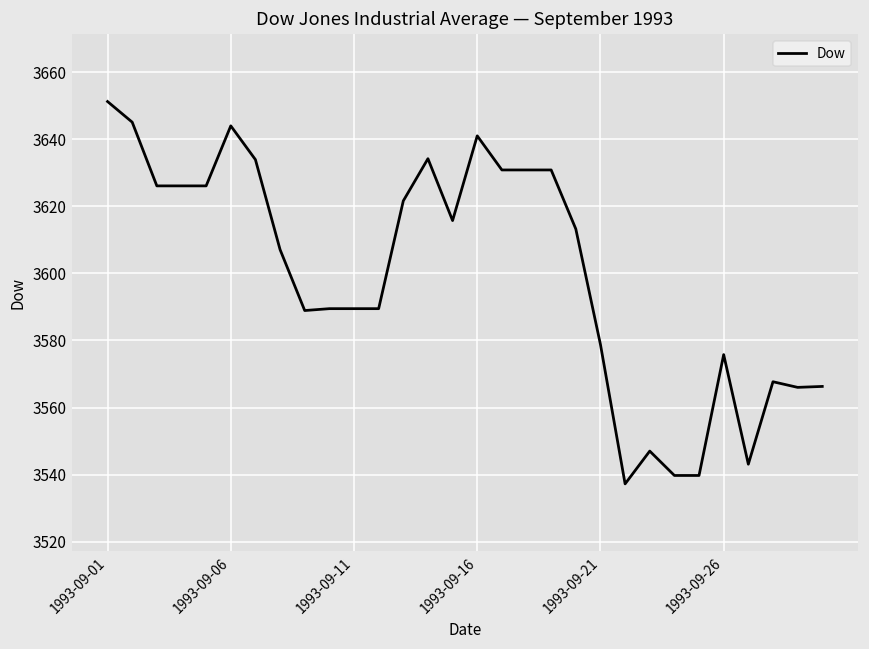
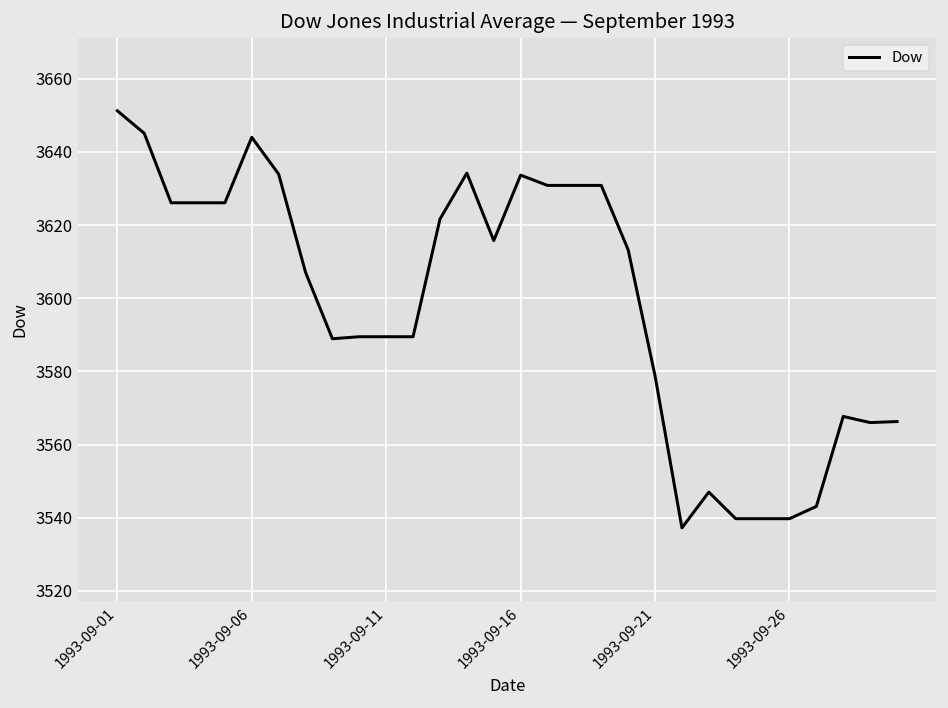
1993-09-16: 3641 -> 3634
1993-09-26: 3576 -> 3540
